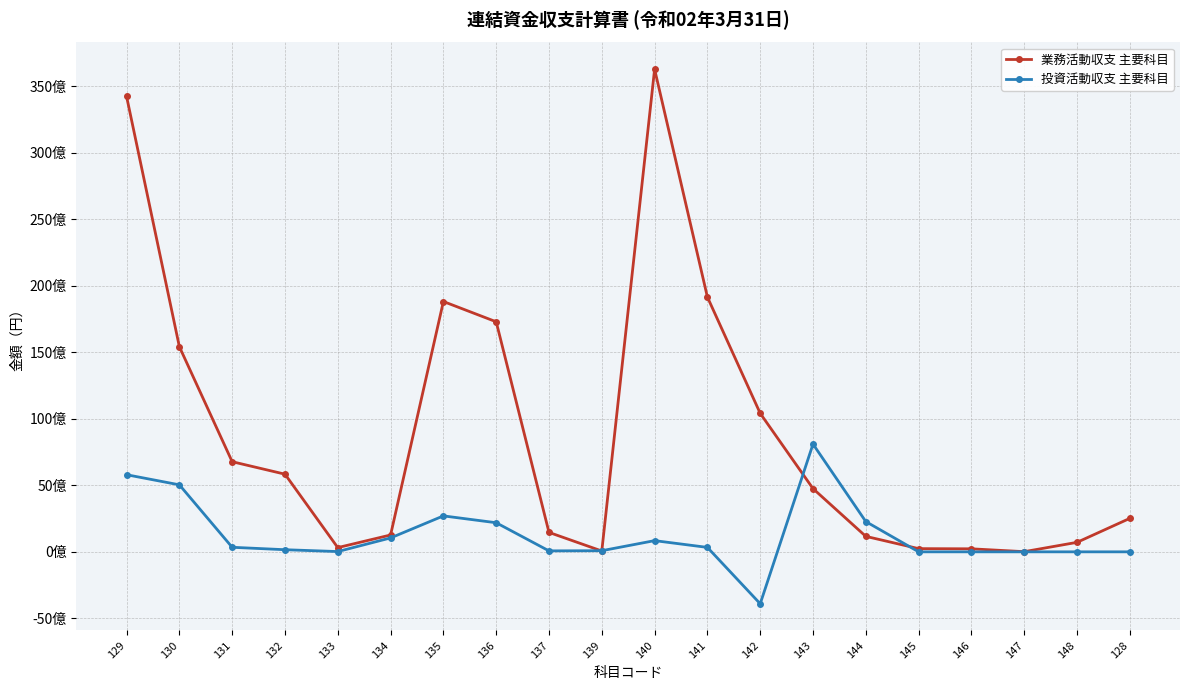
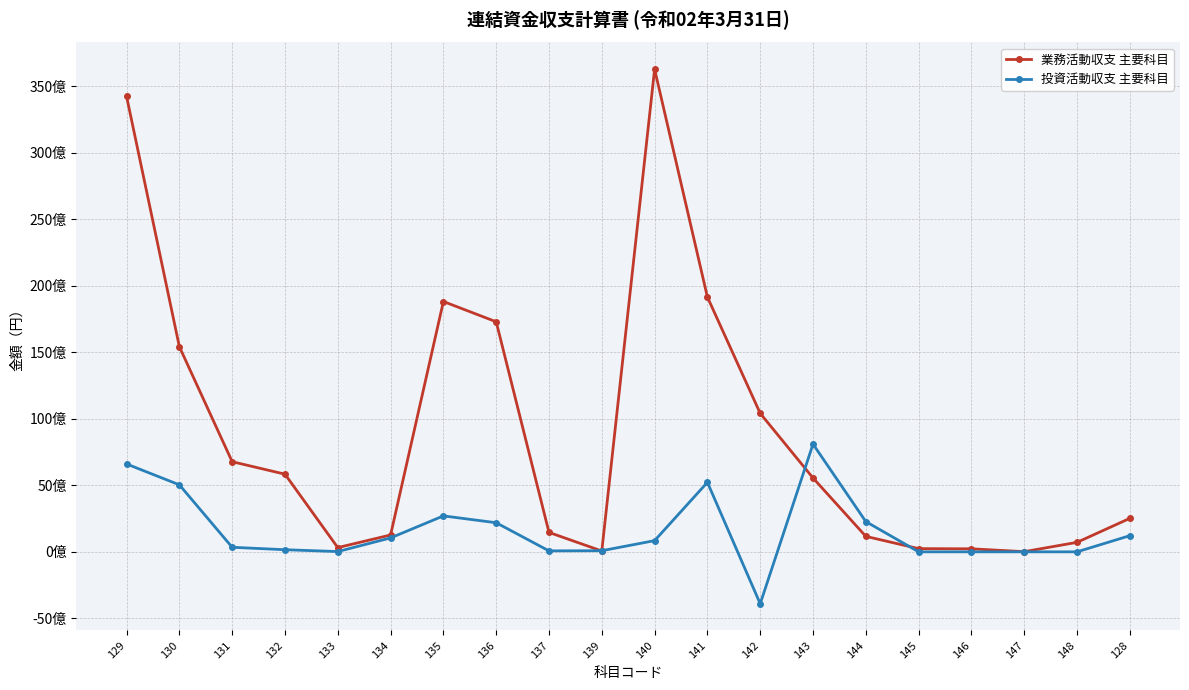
投資活動収支 主要科目, 129: 58億 -> 66億
投資活動収支 主要科目, 141: 3億 -> 52億
業務活動収支 主要科目, 143: 48億 -> 56億
投資活動収支 主要科目, 128: 0億 -> 12億
